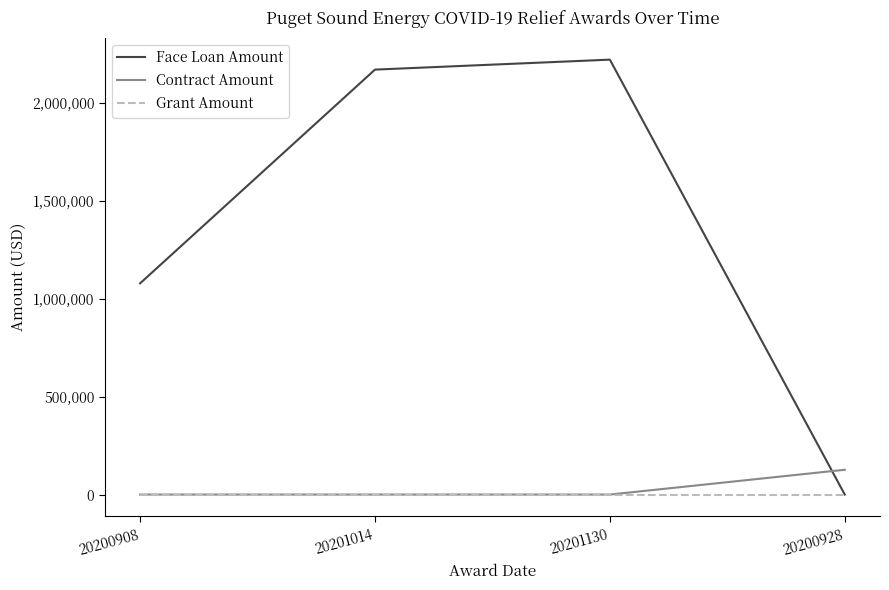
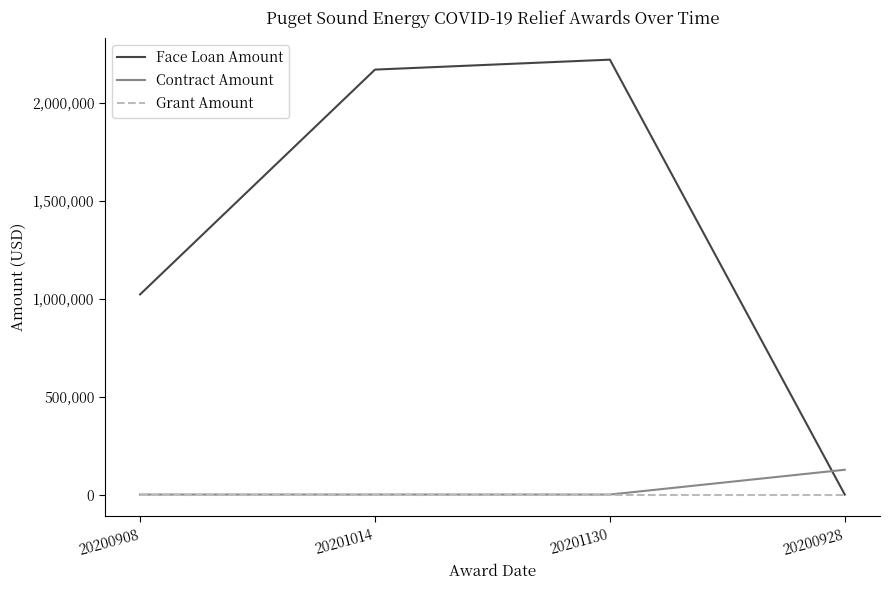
Face Loan Amount, 20200908: 1,080,000 -> 1,020,000
